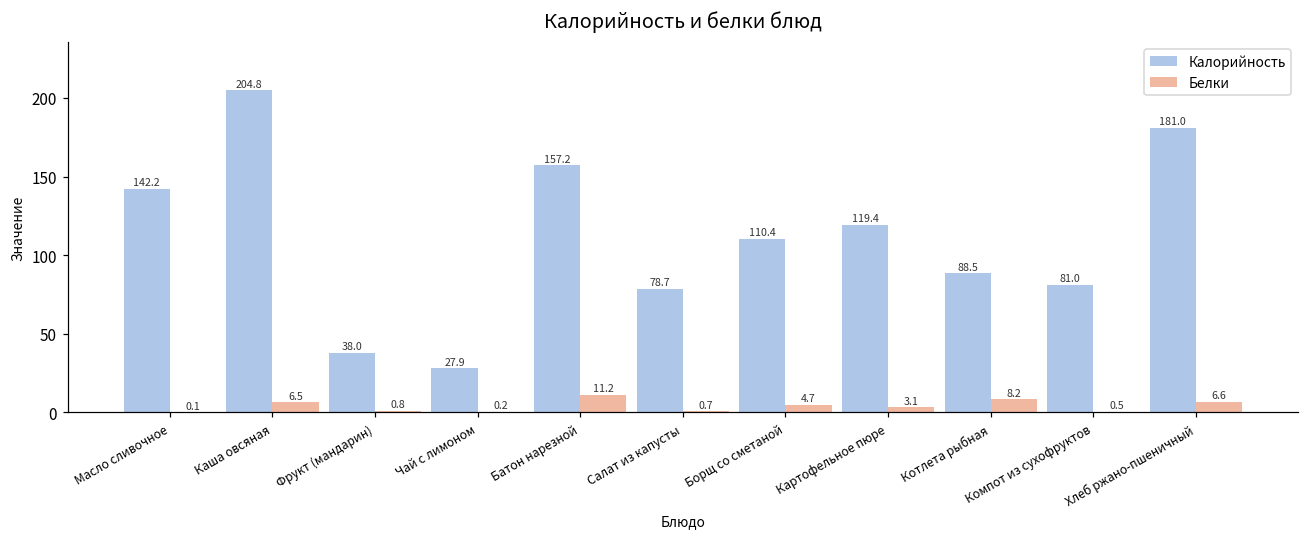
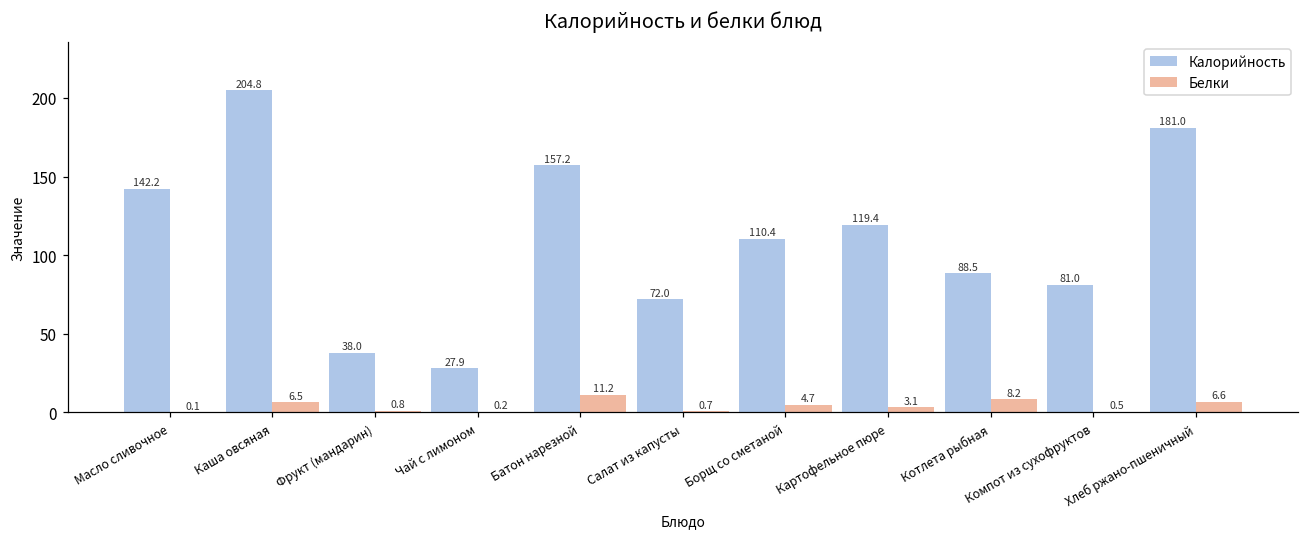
Калорийность, Салат из капусты: 78.7 -> 72.0
